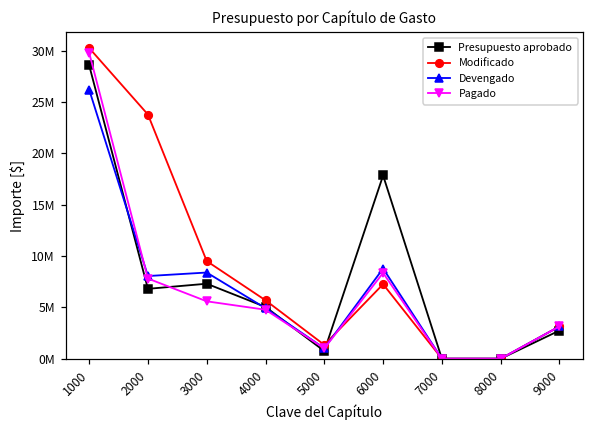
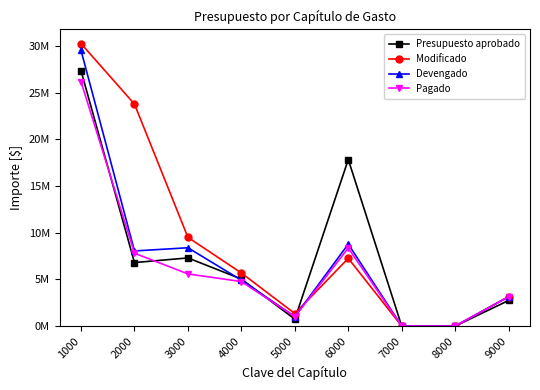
Presupuesto aprobado, 1000: 29000000 -> 27000000
Devengado, 1000: 26000000 -> 30000000
Pagado, 1000: 30000000 -> 26000000
